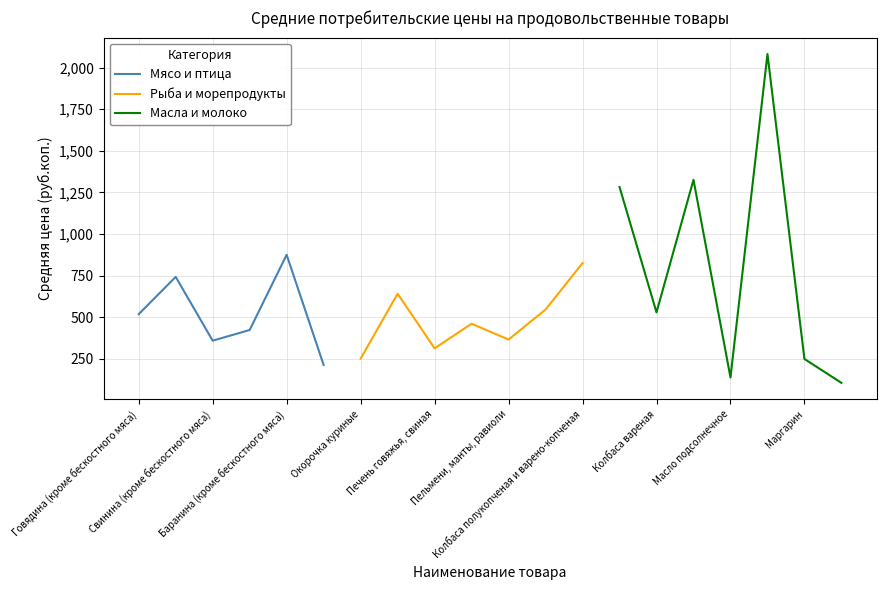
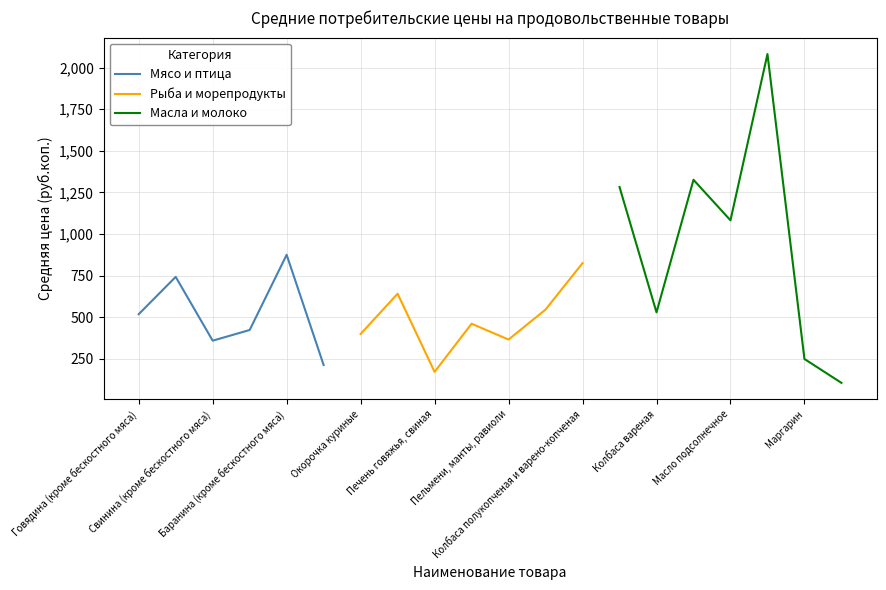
Рыба и морепродукты, Окорочка куриные: 250 -> 400
Рыба и морепродукты, Печень говяжья, свиная: 310 -> 170
Масла и молоко, Масло подсолнечное: 140 -> 1,080
